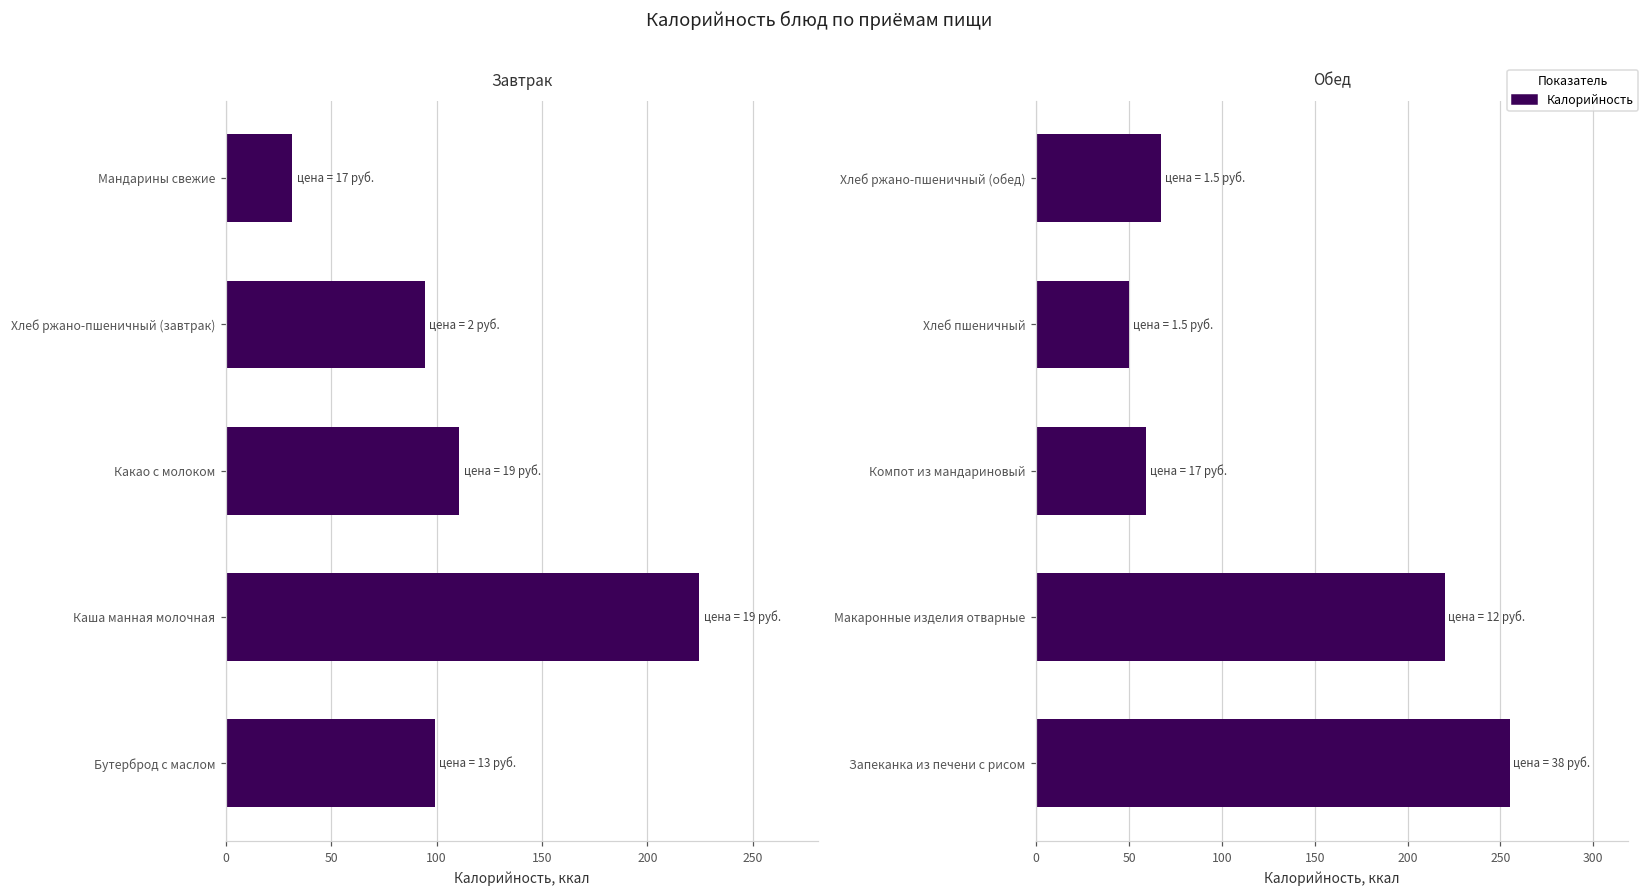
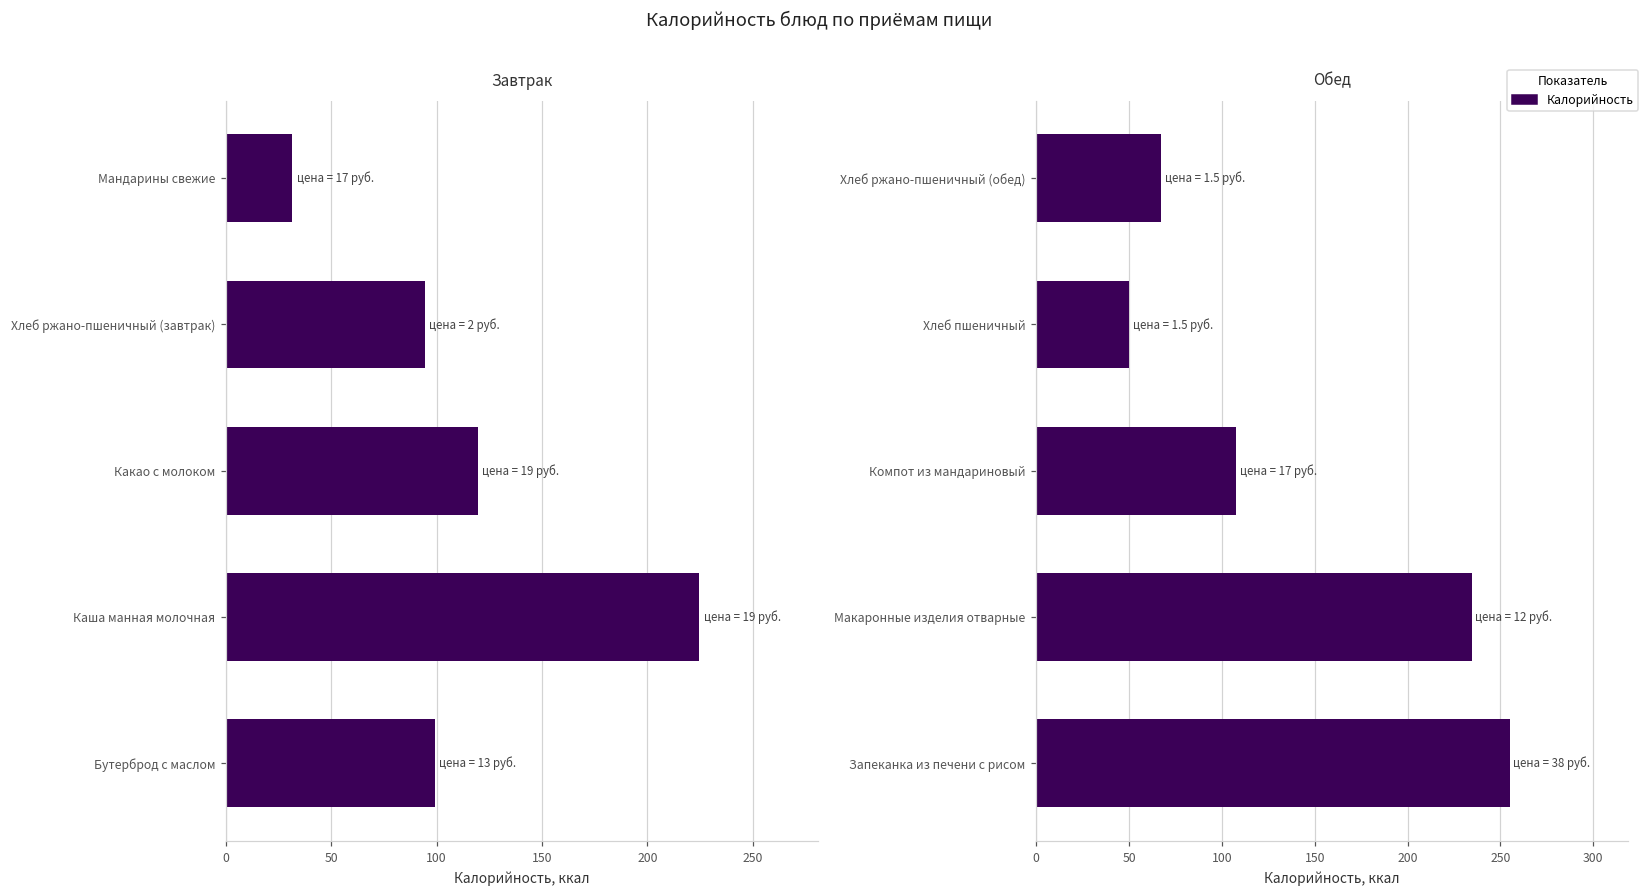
Завтрак, Какао с молоком: 111 -> 120
Обед, Компот из мандариновый: 59 -> 108
Обед, Макаронные изделия отварные: 220 -> 234
